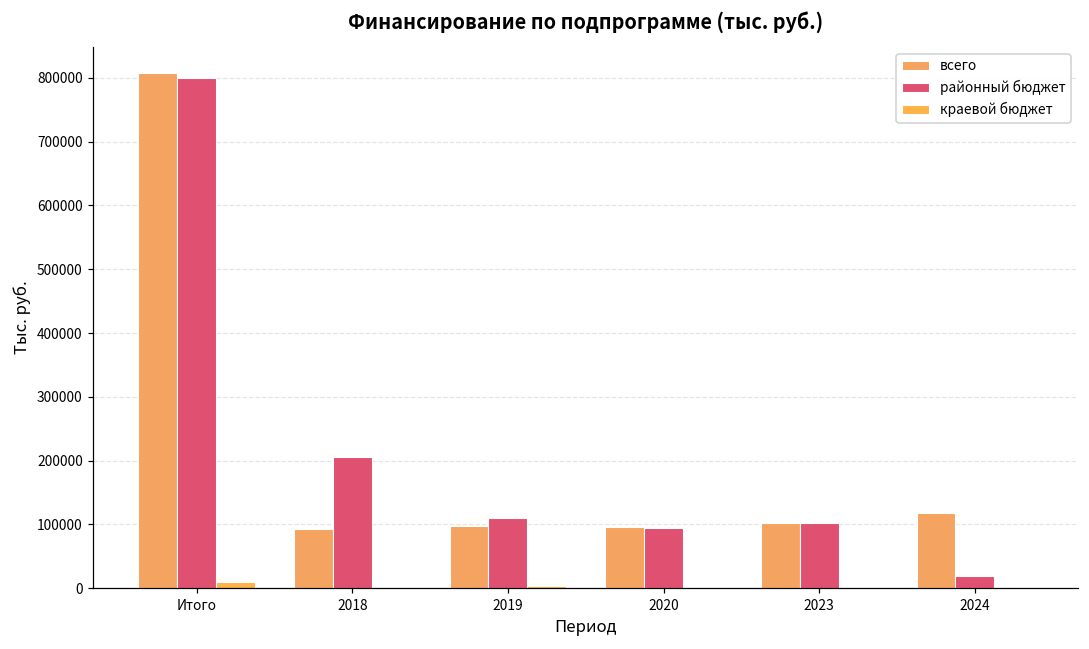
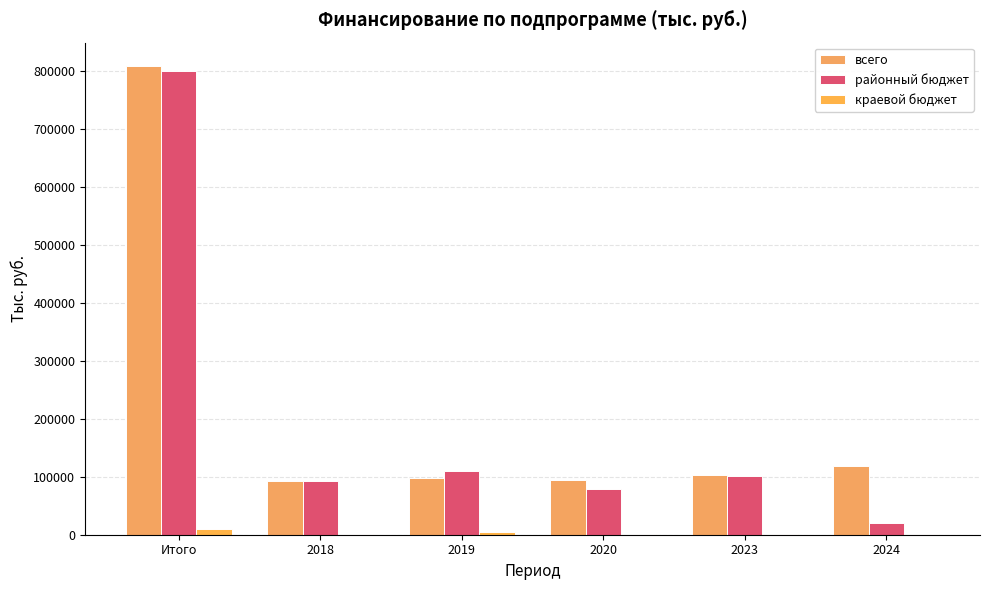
районный бюджет, 2018: 210000 -> 90000
районный бюджет, 2020: 90000 -> 80000
